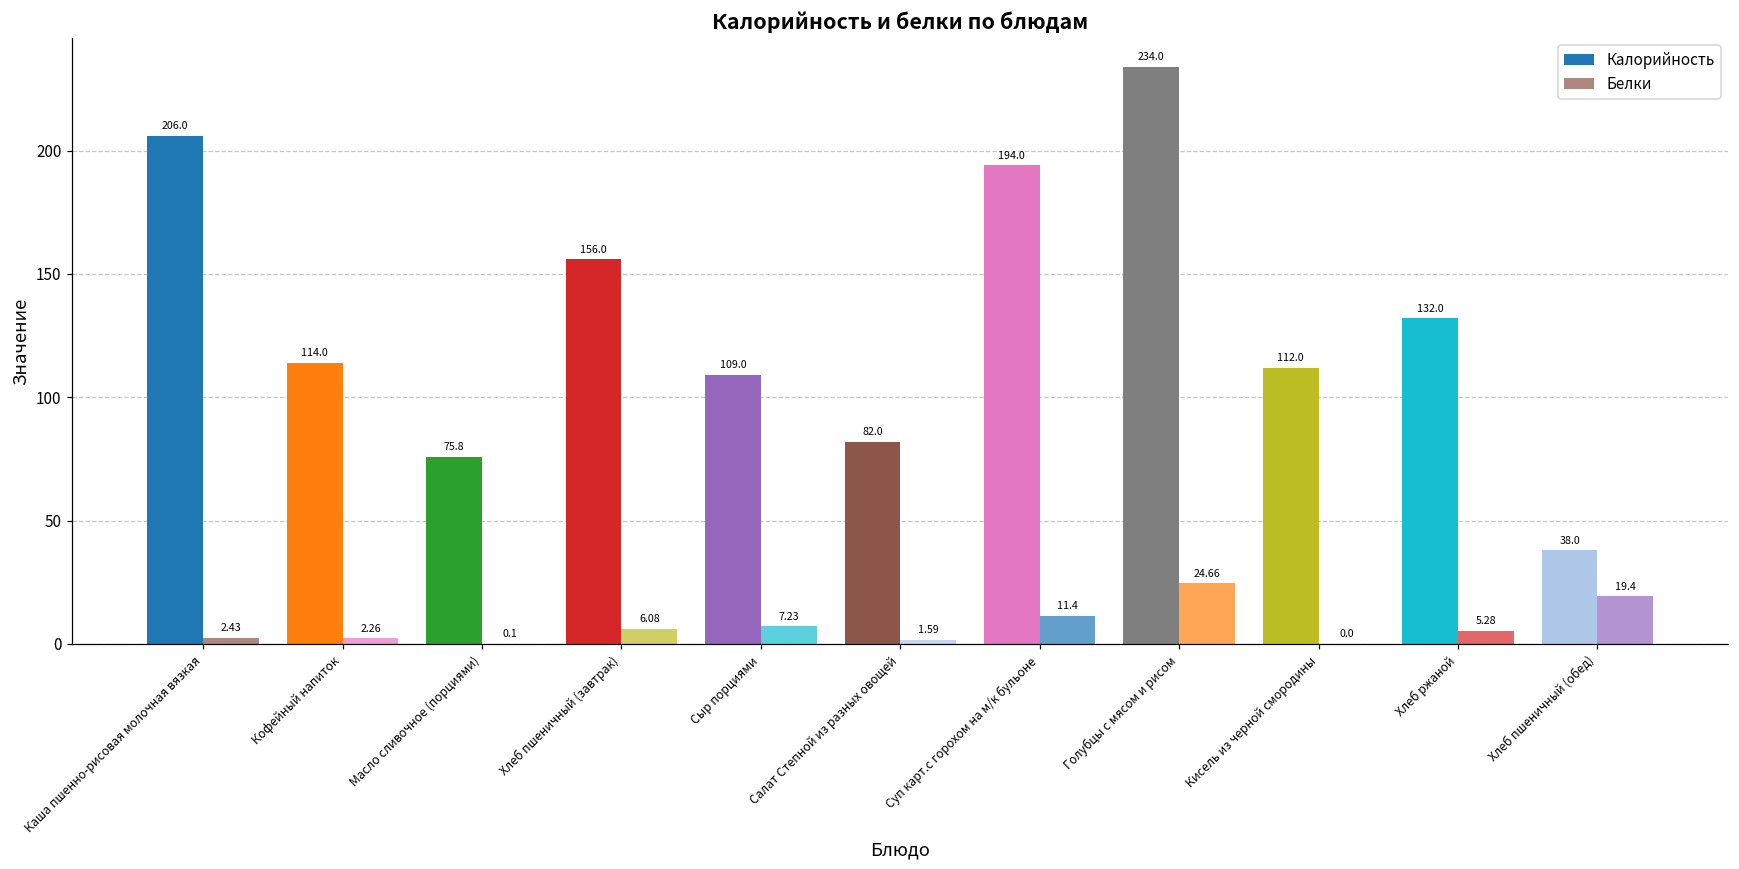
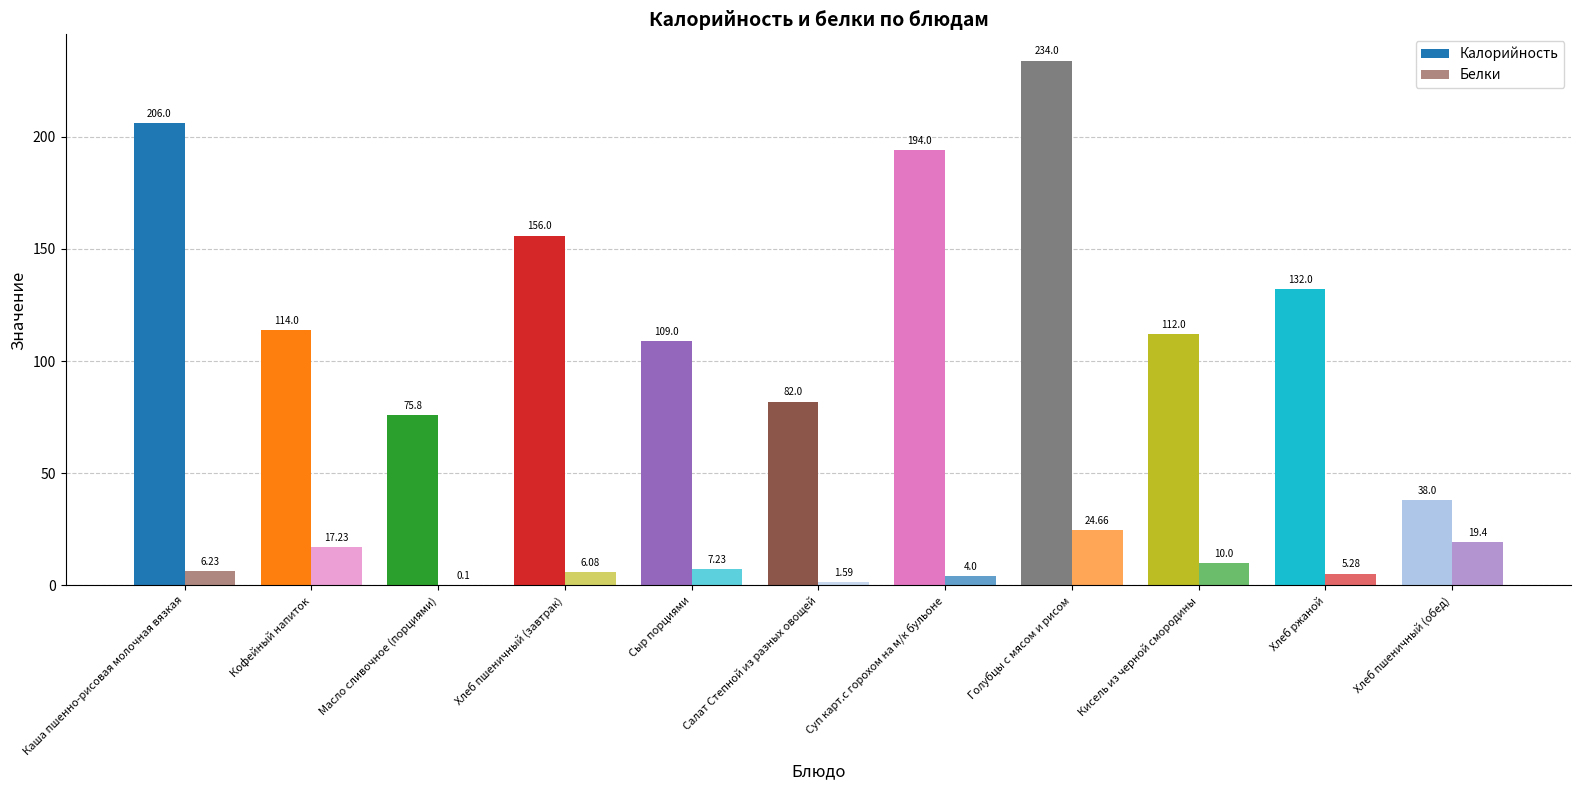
Белки, Каша пшенно-рисовая молочная вязкая: 2.43 -> 6.23
Белки, Кофейный напиток: 2.26 -> 17.23
Белки, Суп карт.с горохом на м/к бульоне: 11.4 -> 4.0
Белки, Кисель из черной смородины: 0.0 -> 10.0
